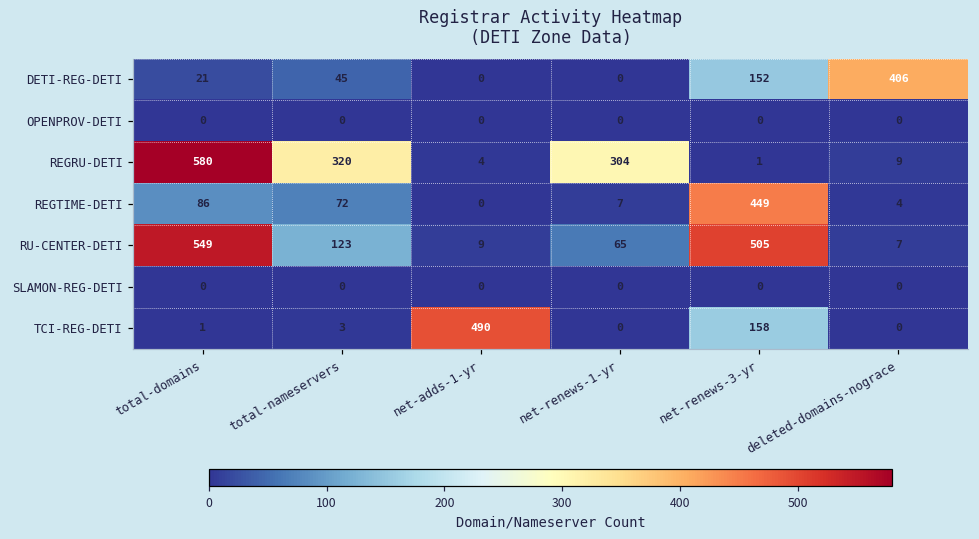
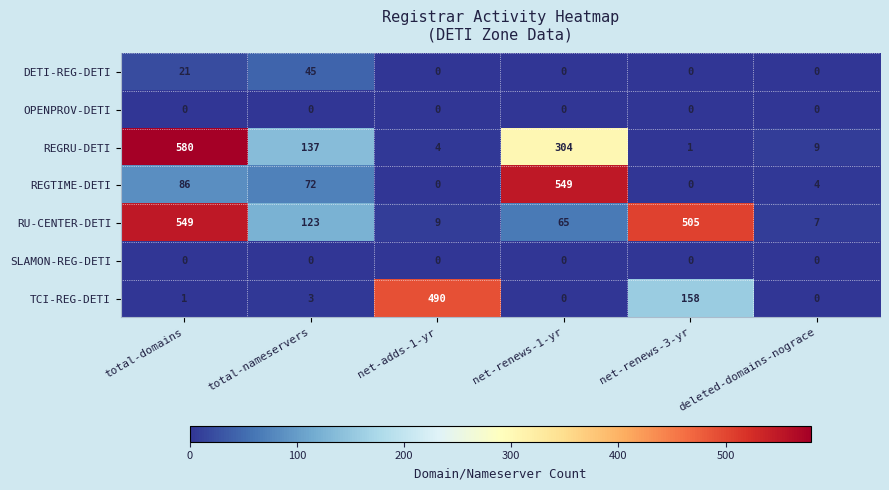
DETI-REG-DETI, net-renews-3-yr: 152 -> 0
DETI-REG-DETI, deleted-domains-nograce: 406 -> 0
REGRU-DETI, total-nameservers: 320 -> 137
REGTIME-DETI, net-renews-1-yr: 7 -> 549
REGTIME-DETI, net-renews-3-yr: 449 -> 0
